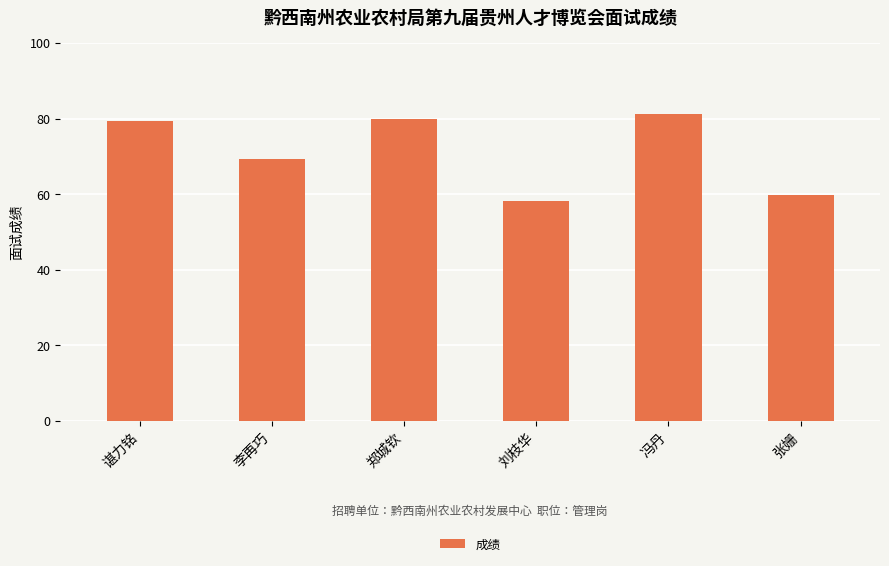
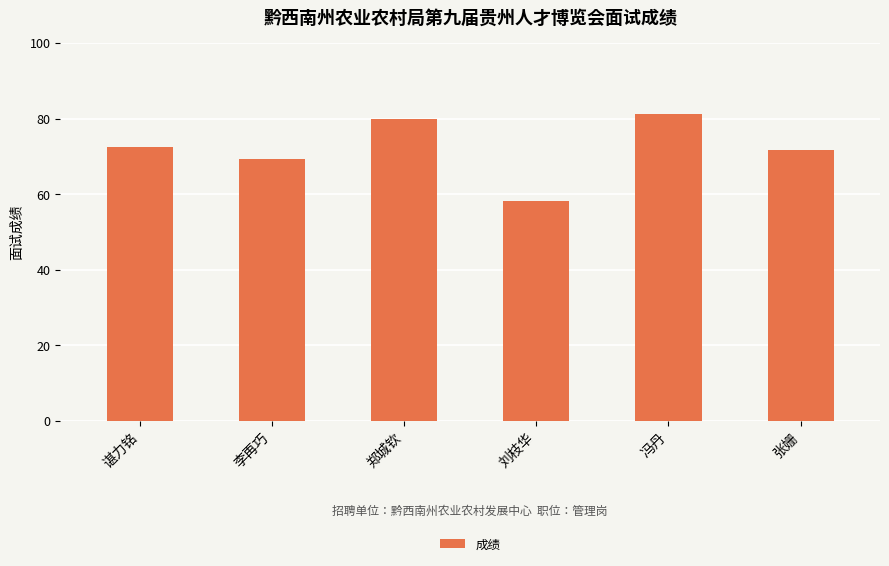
谌力铭: 79 -> 72
张姗: 60 -> 72
